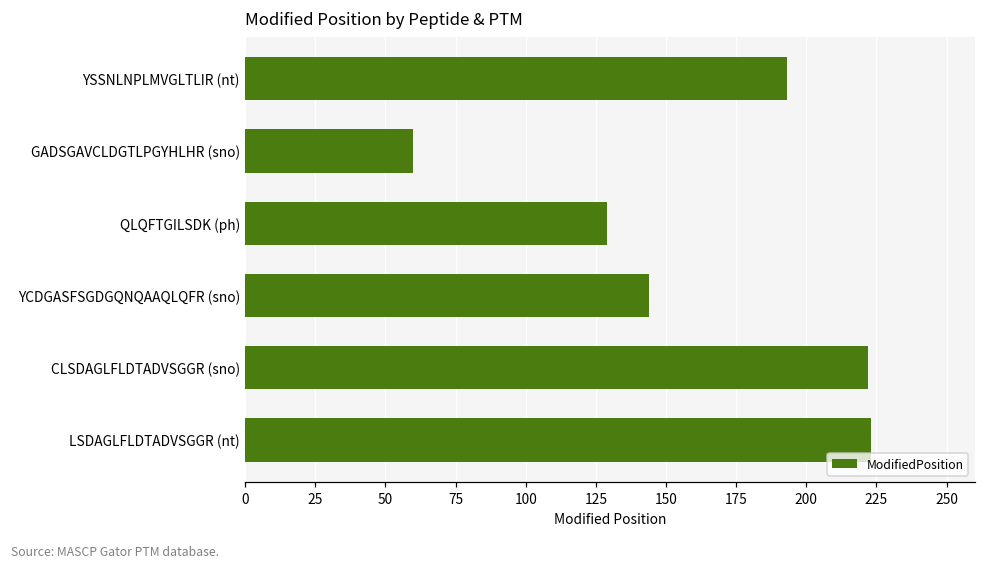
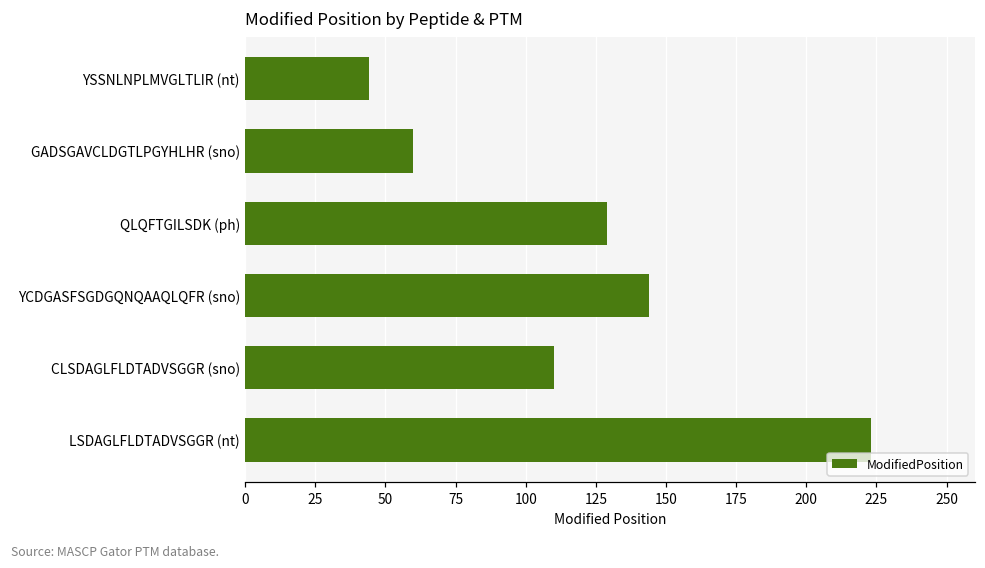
YSSNLNPLMVGLTLIR (nt): 193 -> 44
CLSDAGLFLDTADVSGGR (sno): 222 -> 110
